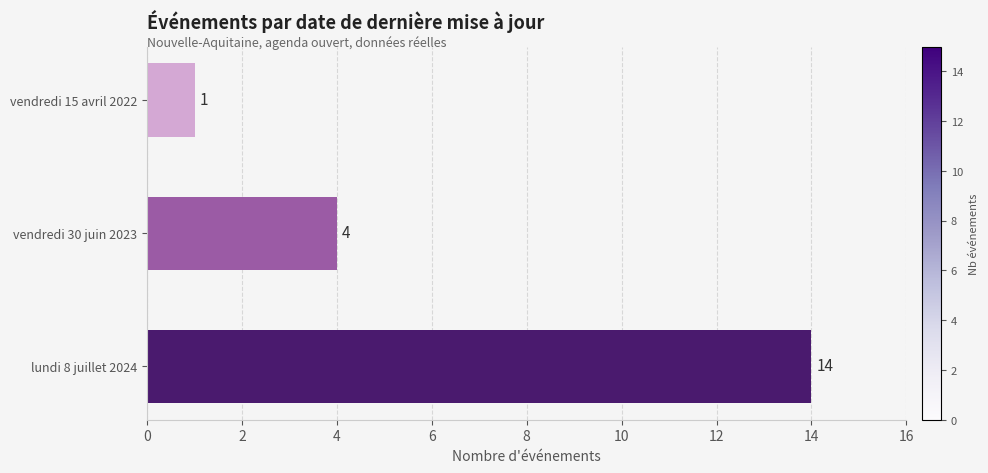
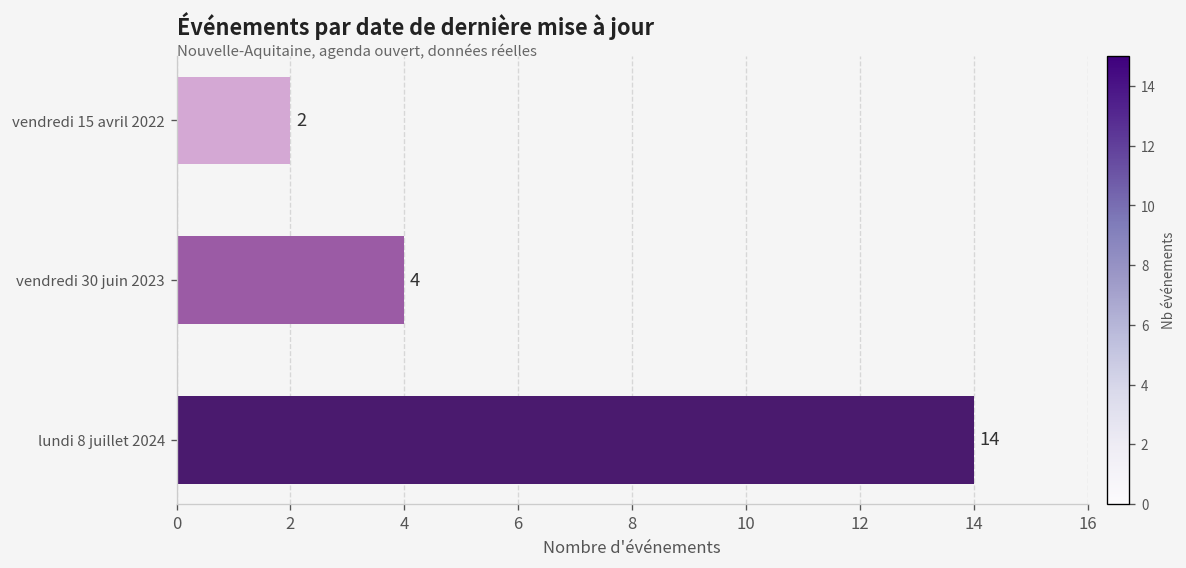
vendredi 15 avril 2022: 1 -> 2
